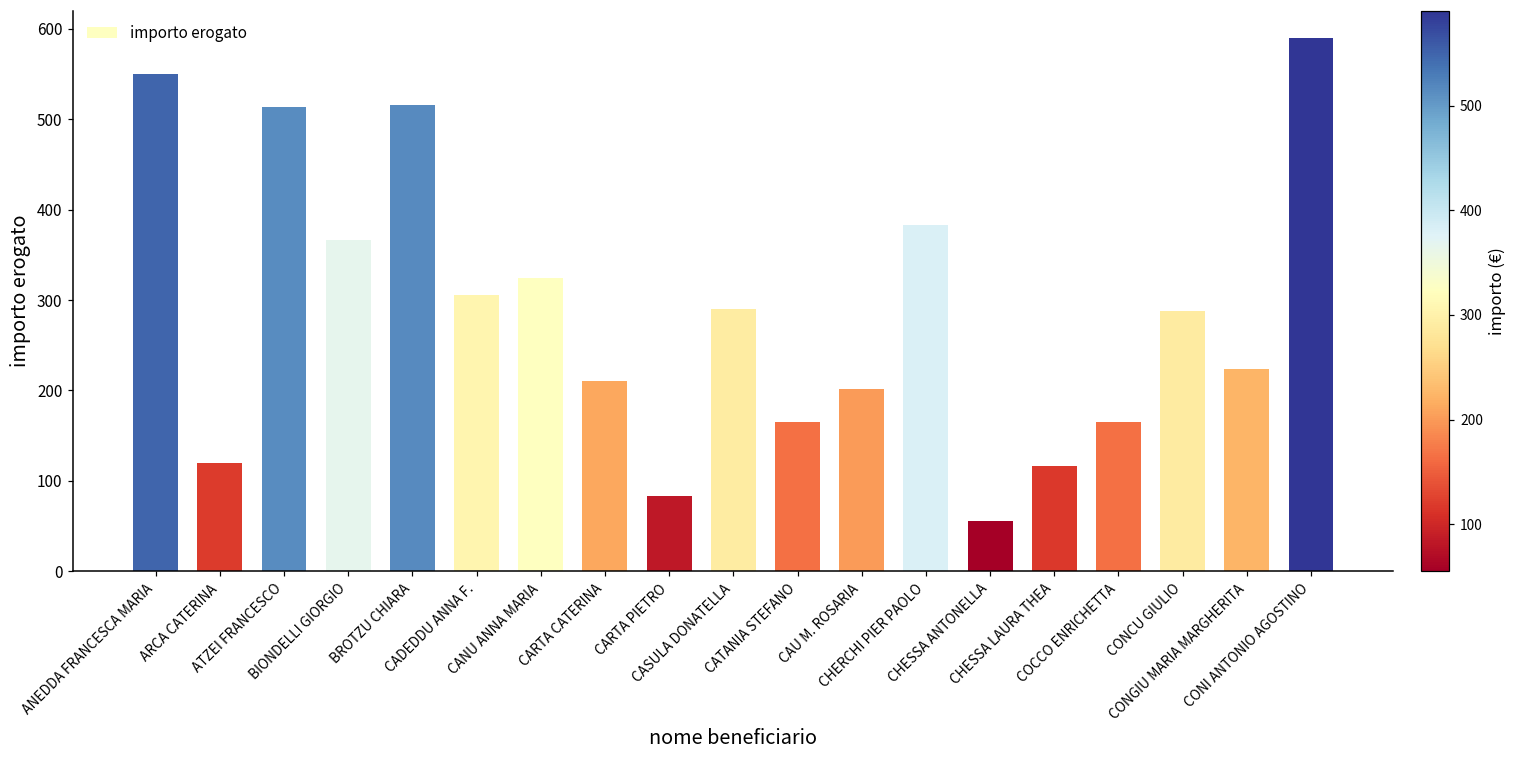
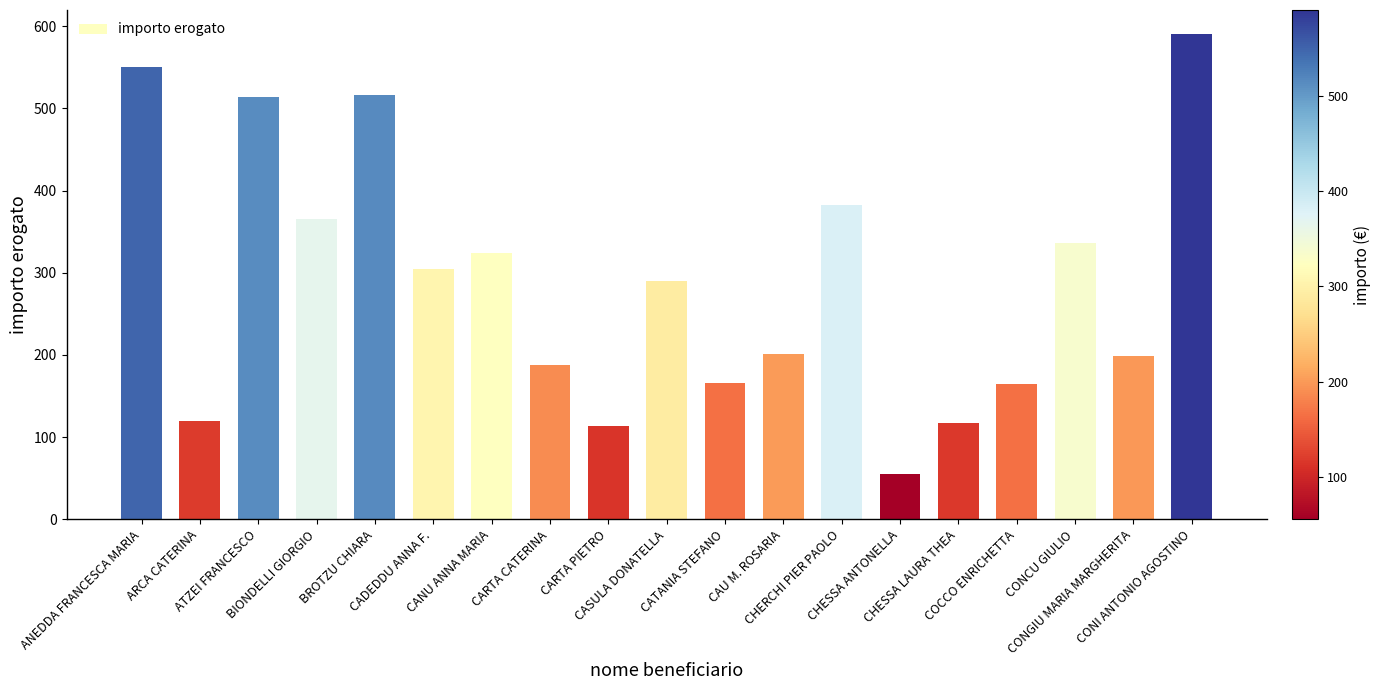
CARTA CATERINA: 210 -> 190
CARTA PIETRO: 80 -> 110
CONCU GIULIO: 290 -> 340
CONGIU MARIA MARGHERITA: 220 -> 200
